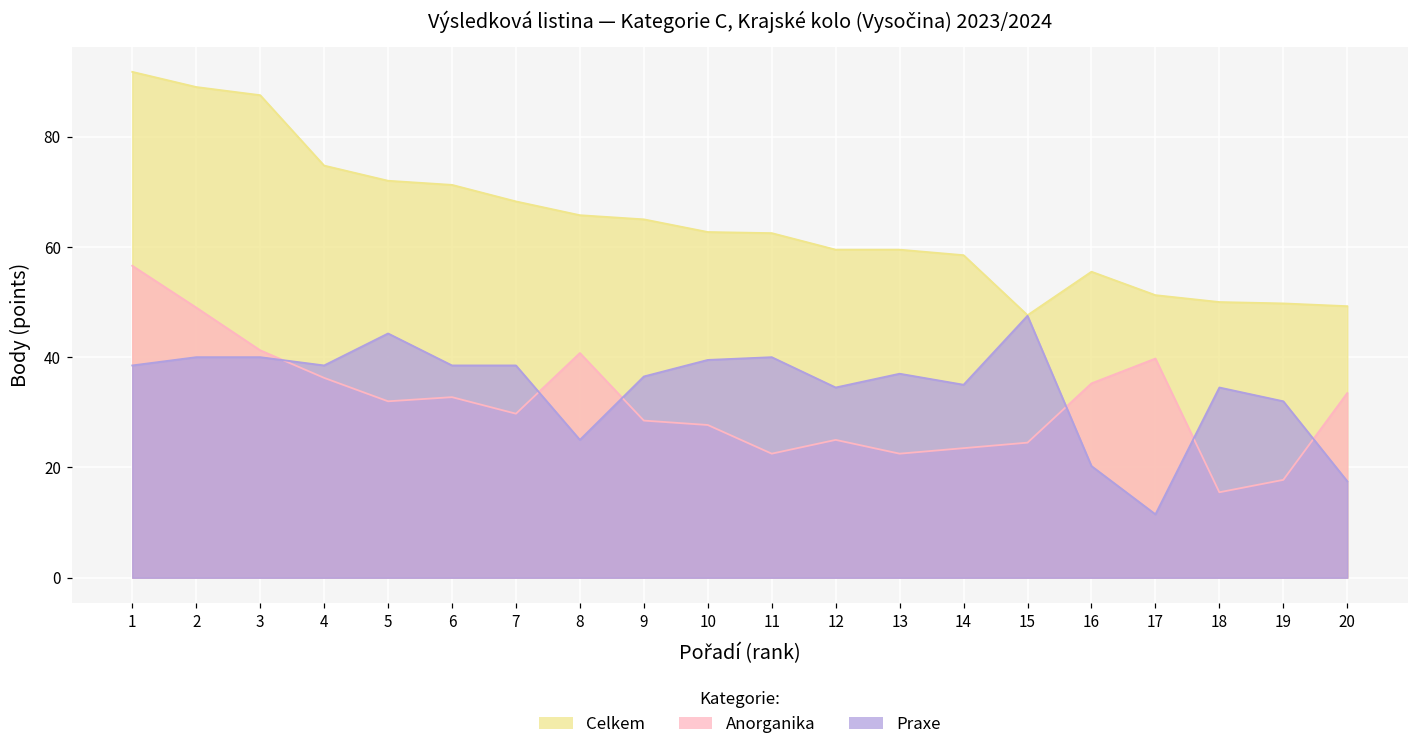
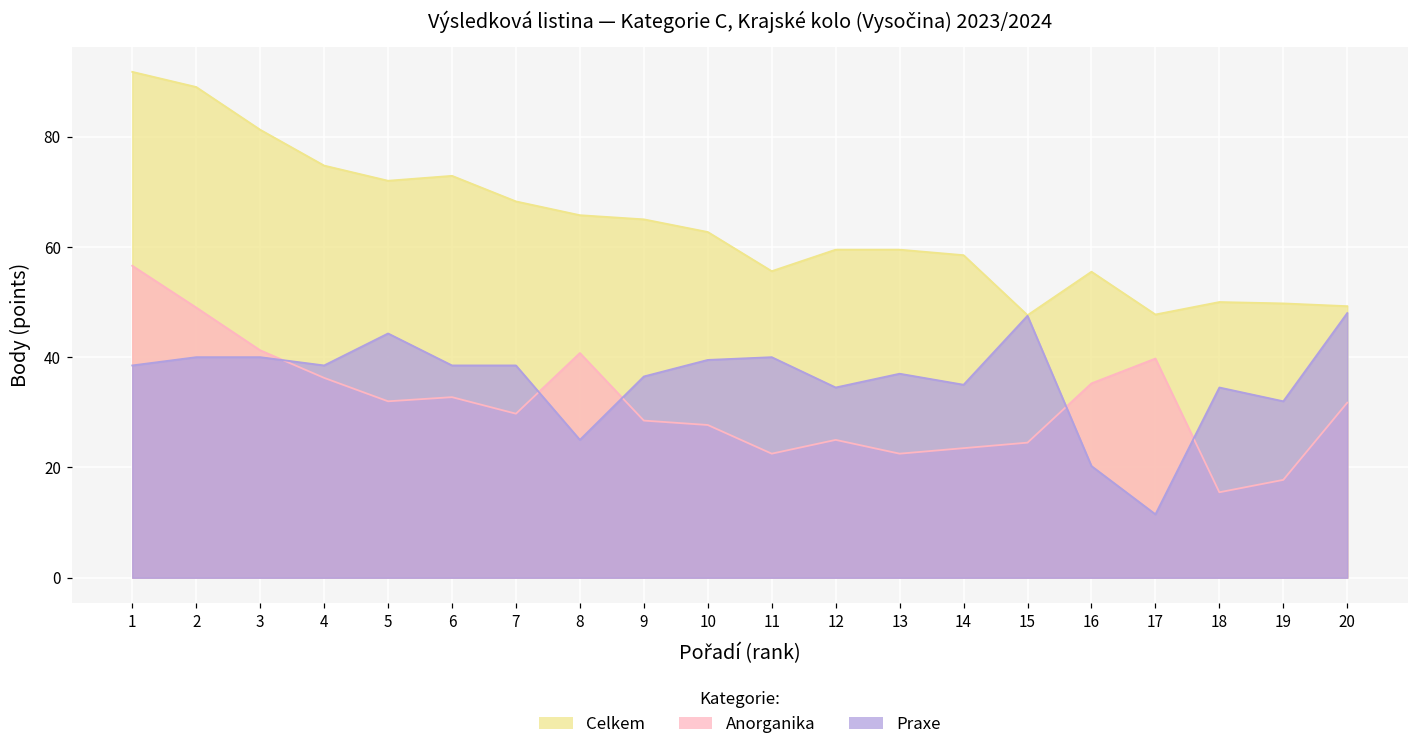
Celkem, 3: 88 -> 81
Celkem, 6: 71 -> 73
Celkem, 11: 63 -> 56
Celkem, 17: 51 -> 48
Anorganika, 20: 33 -> 32
Praxe, 20: 18 -> 48
